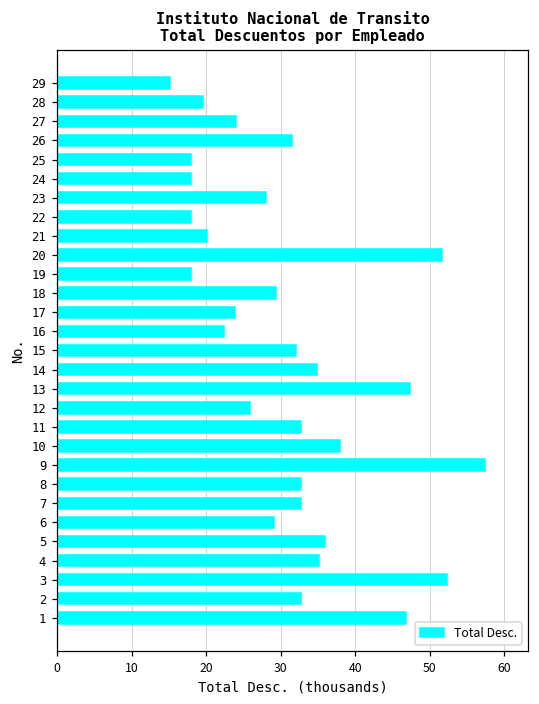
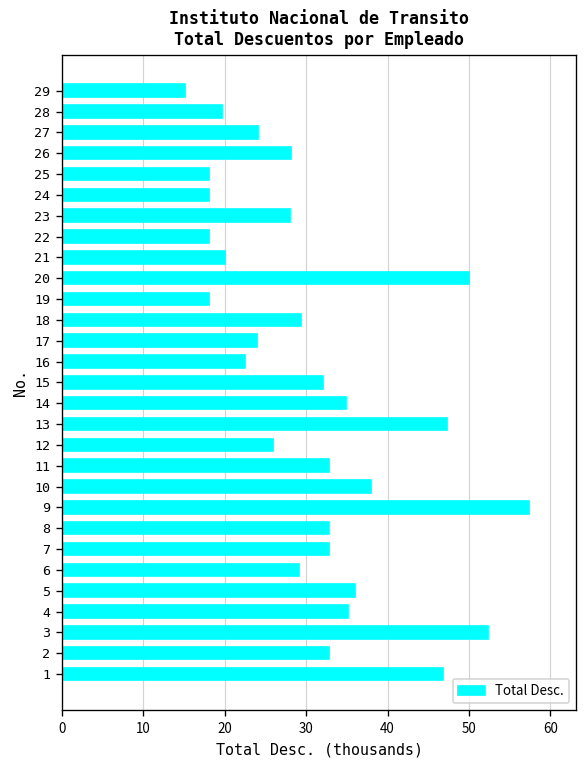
26: 31 -> 28
20: 52 -> 50
